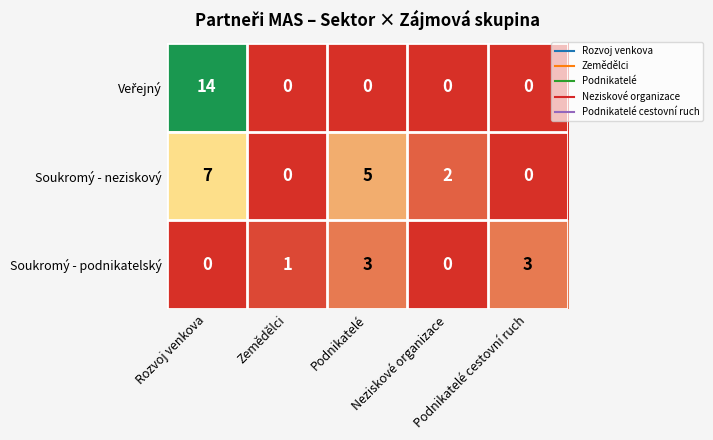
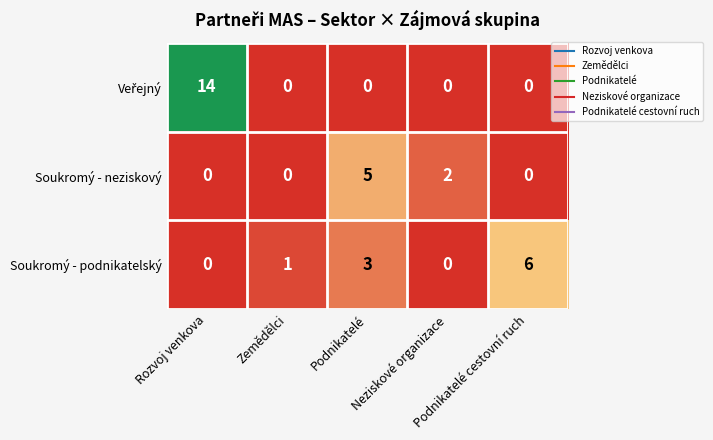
Soukromý - neziskový, Rozvoj venkova: 7 -> 0
Soukromý - podnikatelský, Podnikatelé cestovní ruch: 3 -> 6
